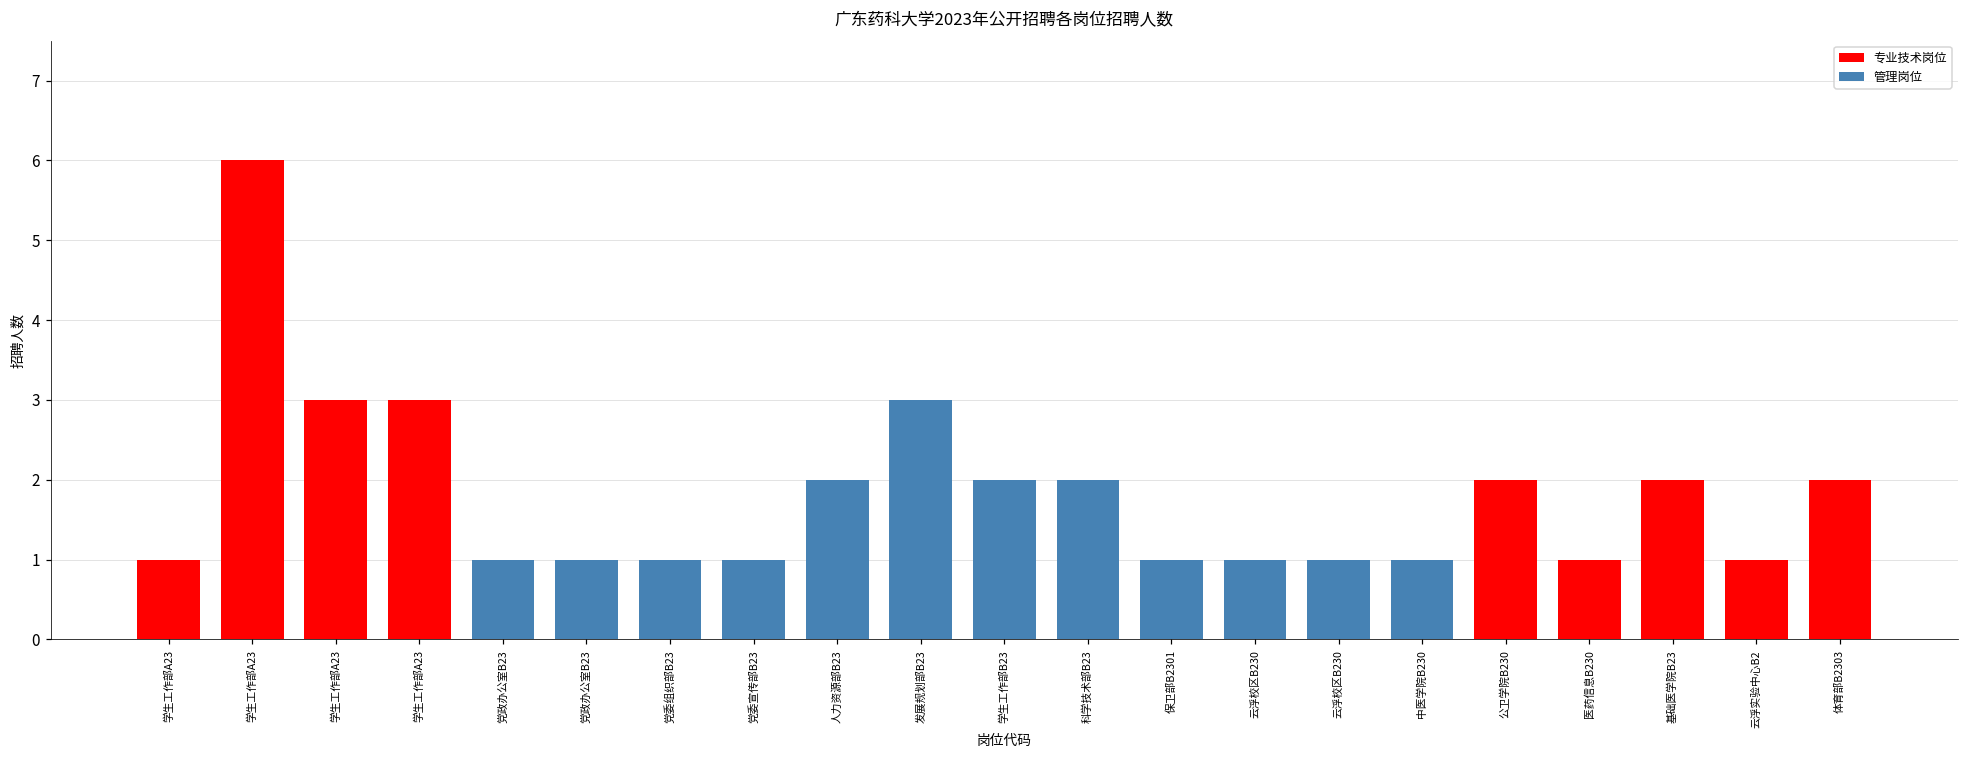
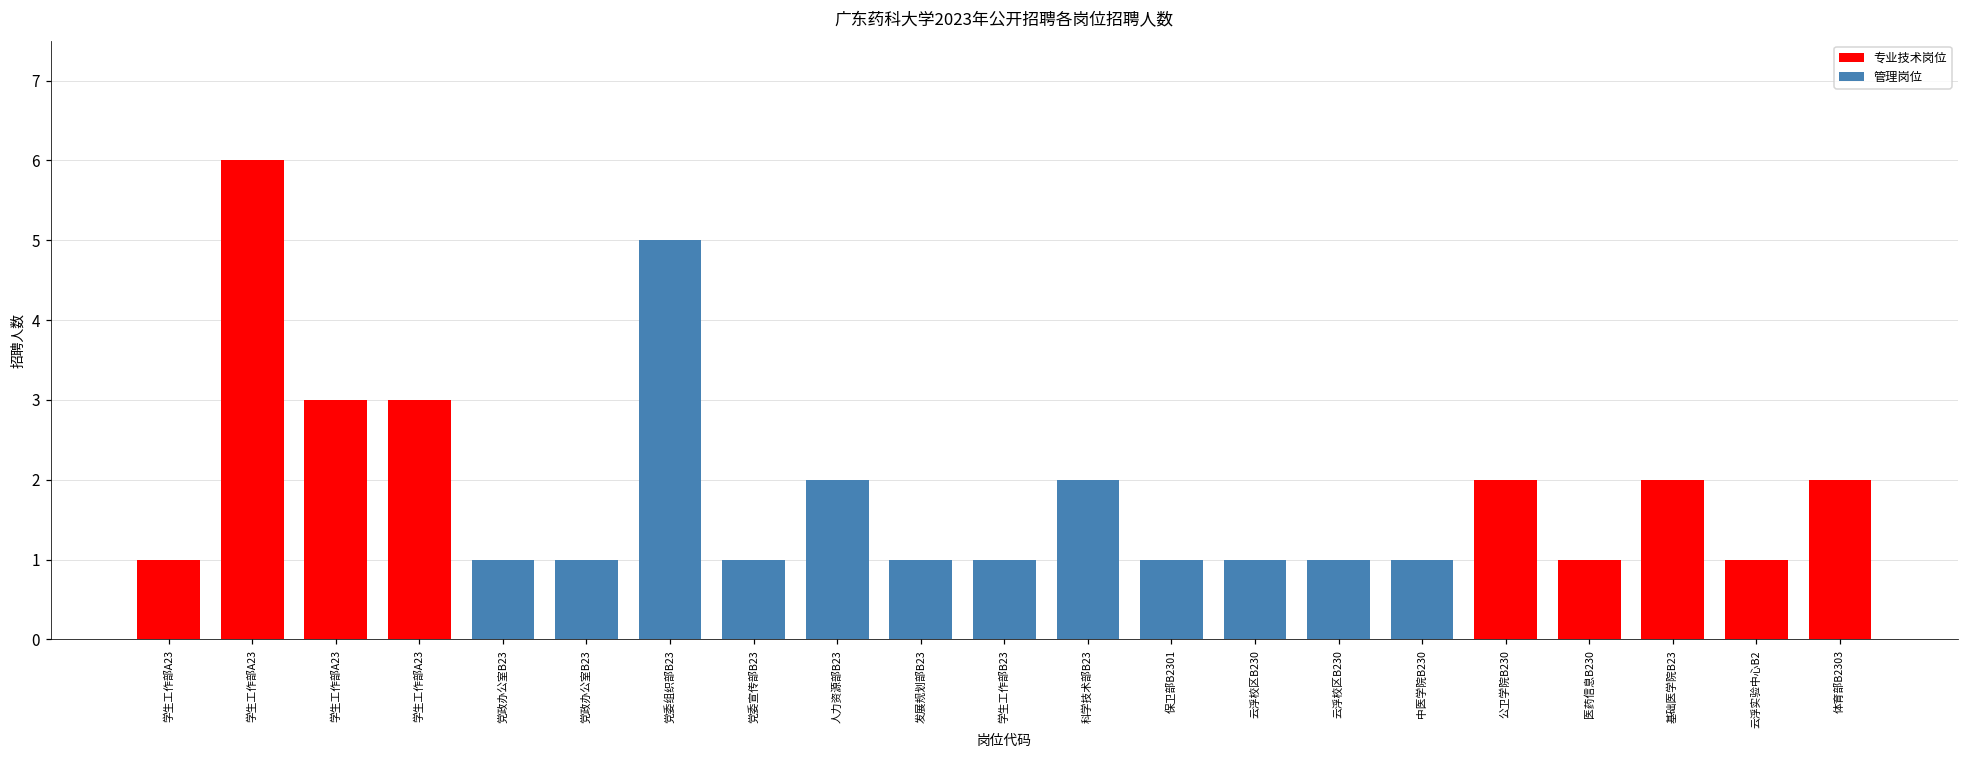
党委组织部B23: 1 -> 5
发展规划部B23: 3 -> 1
学生工作部B23: 2 -> 1
